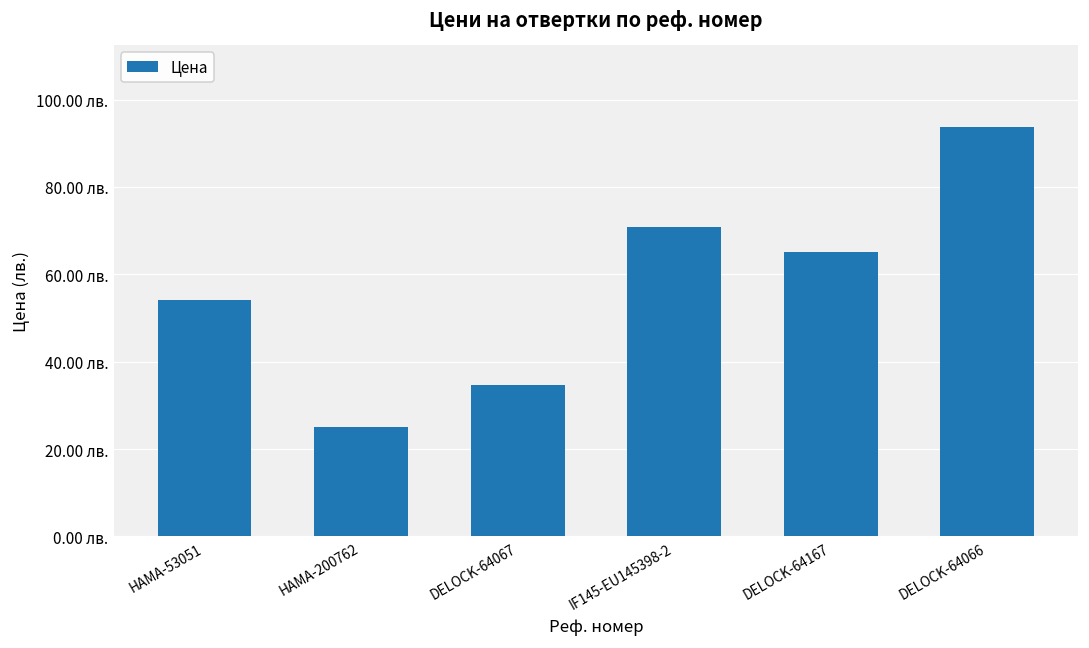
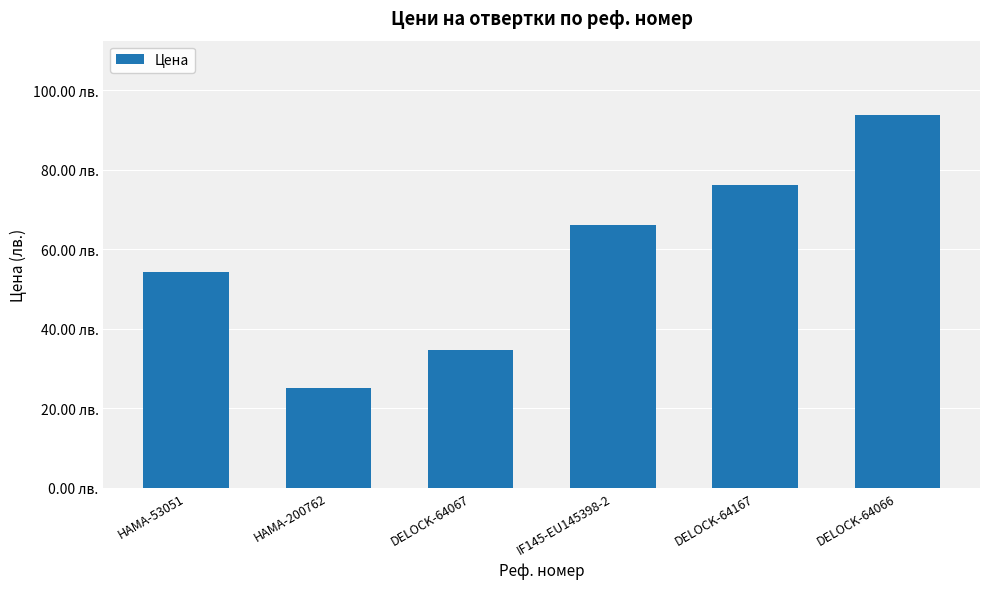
IF145-EU145398-2: 71 лв. -> 66 лв.
DELOCK-64167: 65 лв. -> 76 лв.
